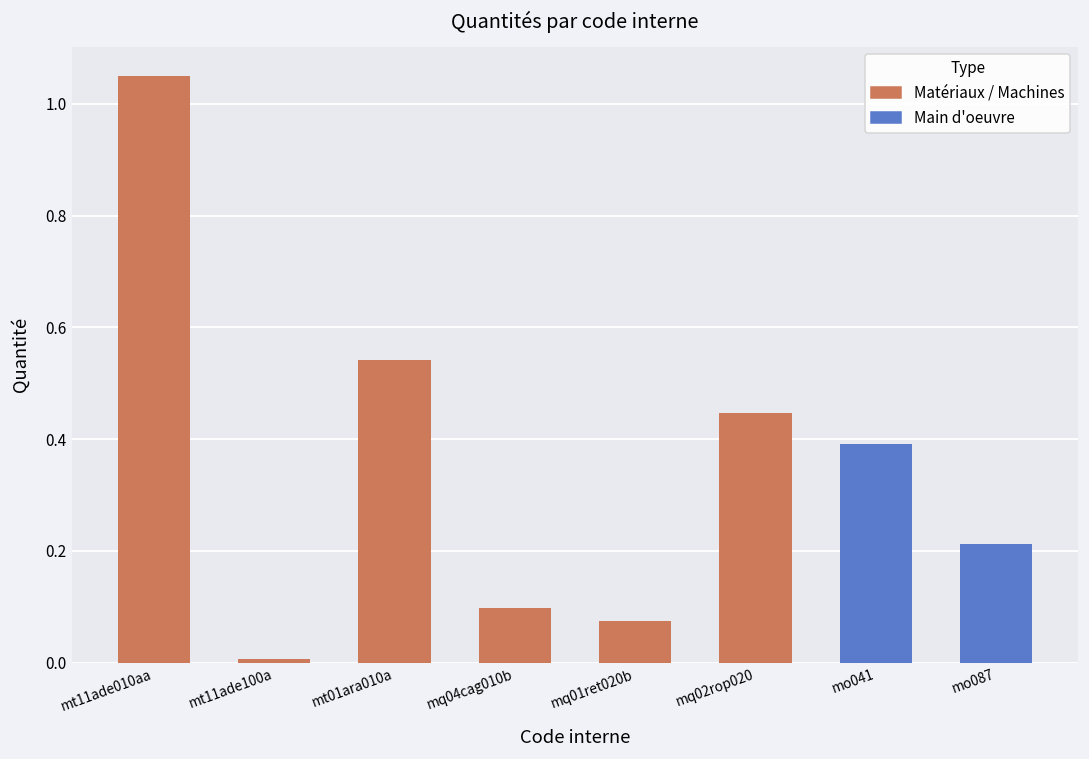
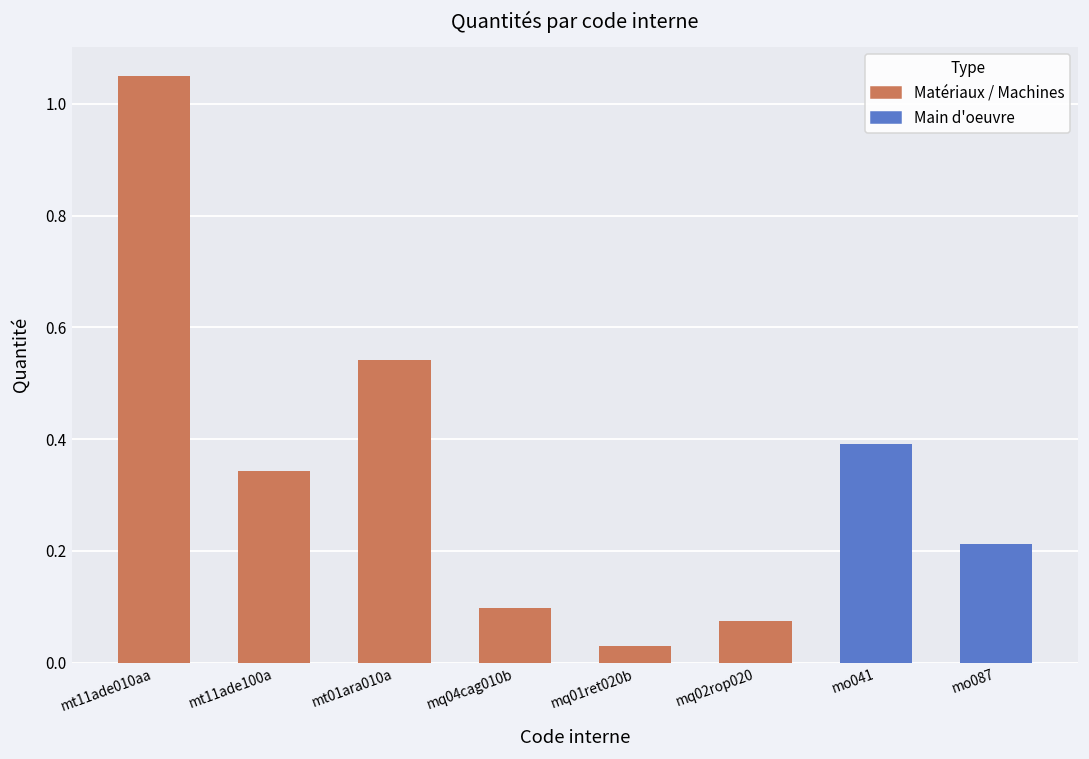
mt11ade100a: 0.01 -> 0.34
mq01ret020b: 0.08 -> 0.03
mq02rop020: 0.45 -> 0.07
